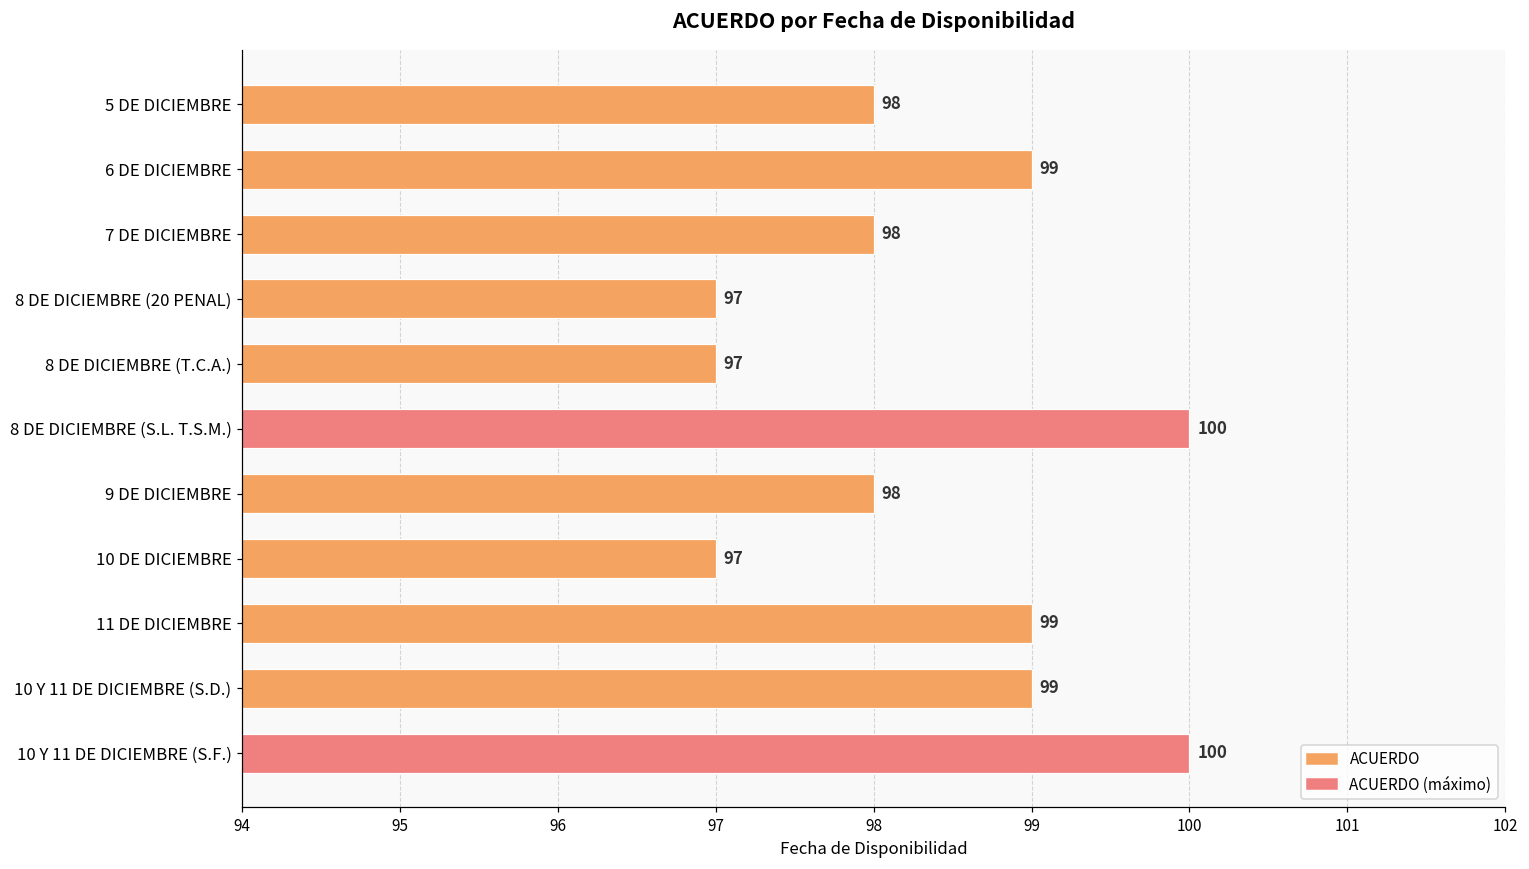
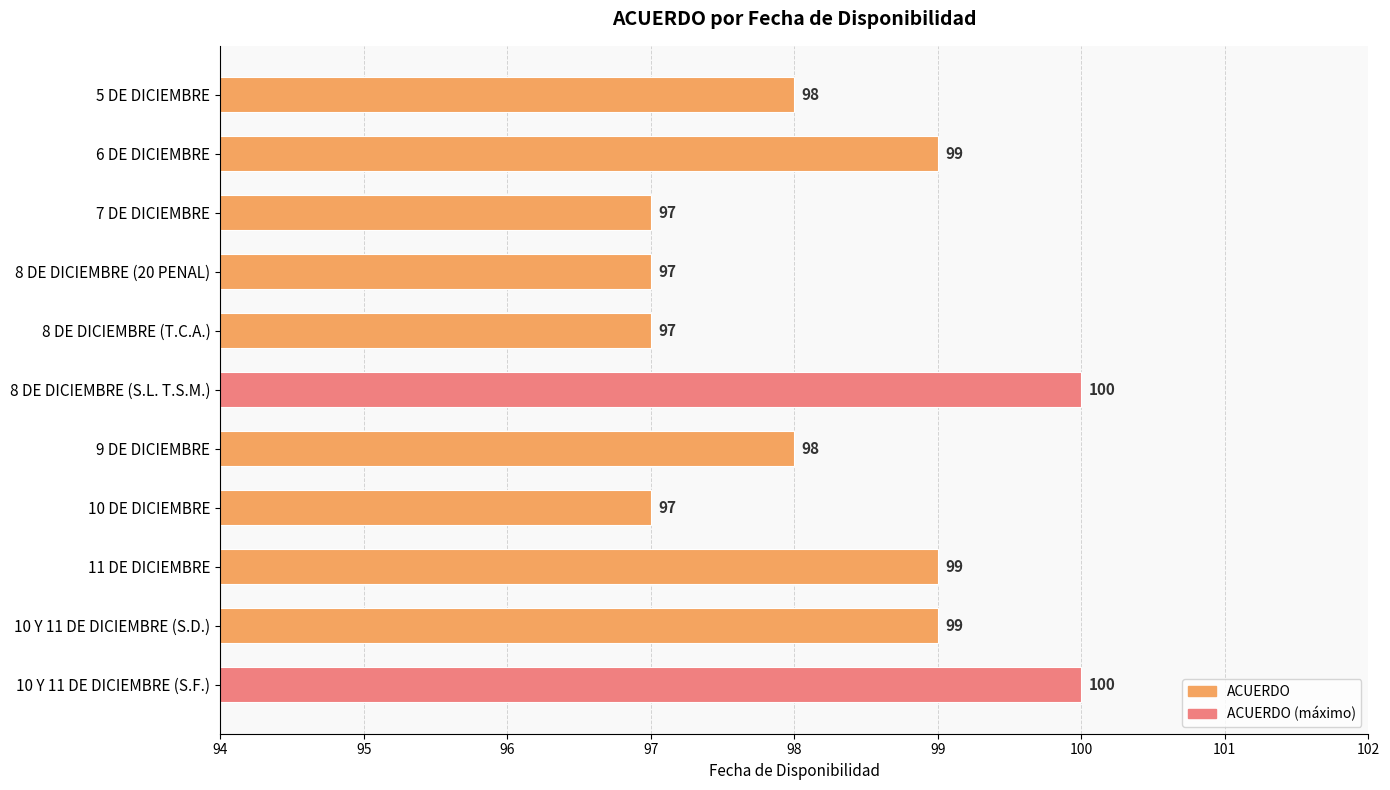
7 DE DICIEMBRE: 98 -> 97
